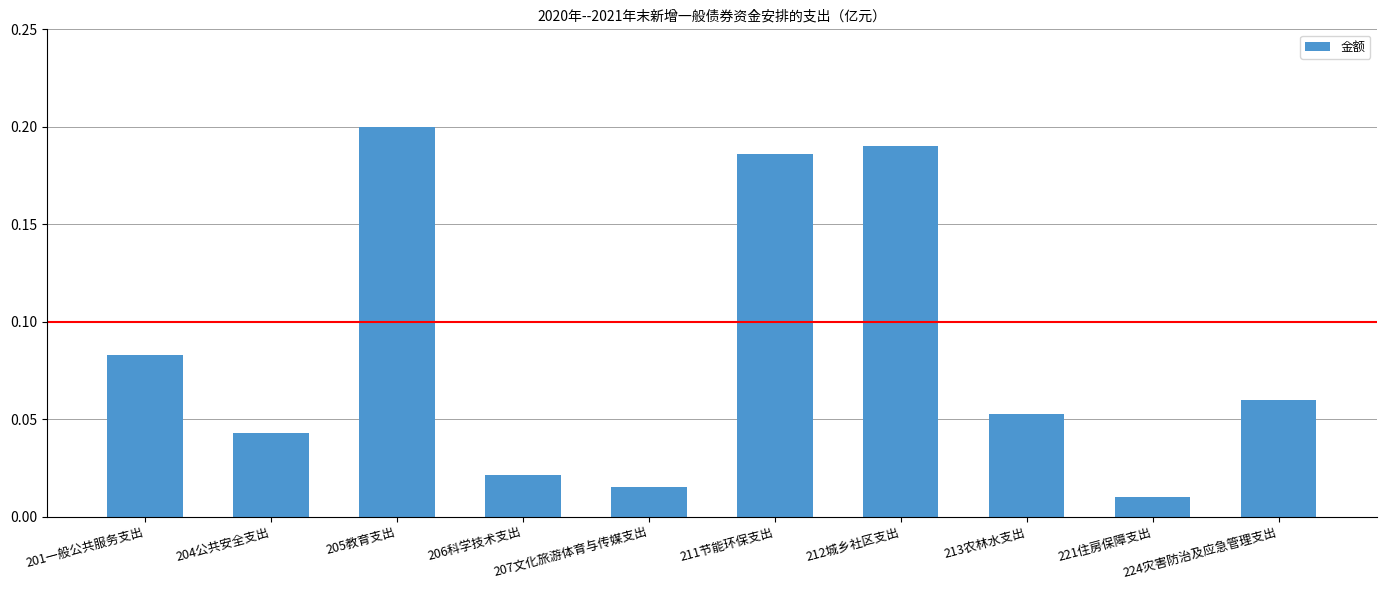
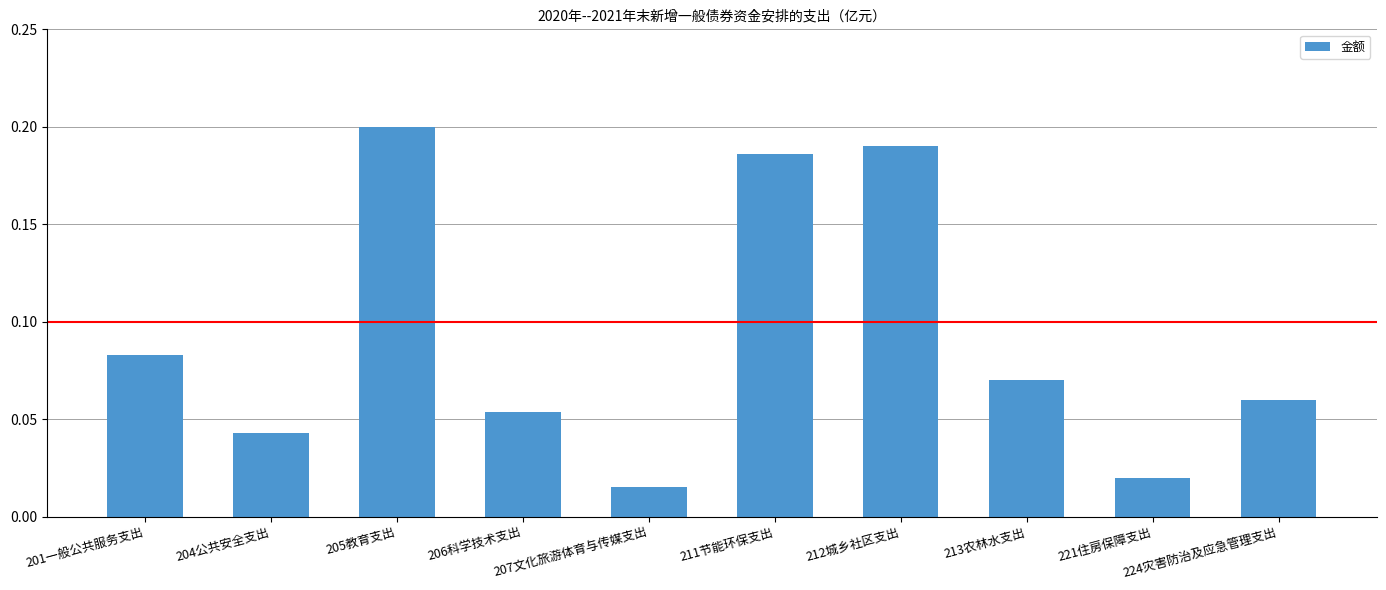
206科学技术支出: 0.021 -> 0.054
213农林水支出: 0.053 -> 0.070
221住房保障支出: 0.01 -> 0.02
